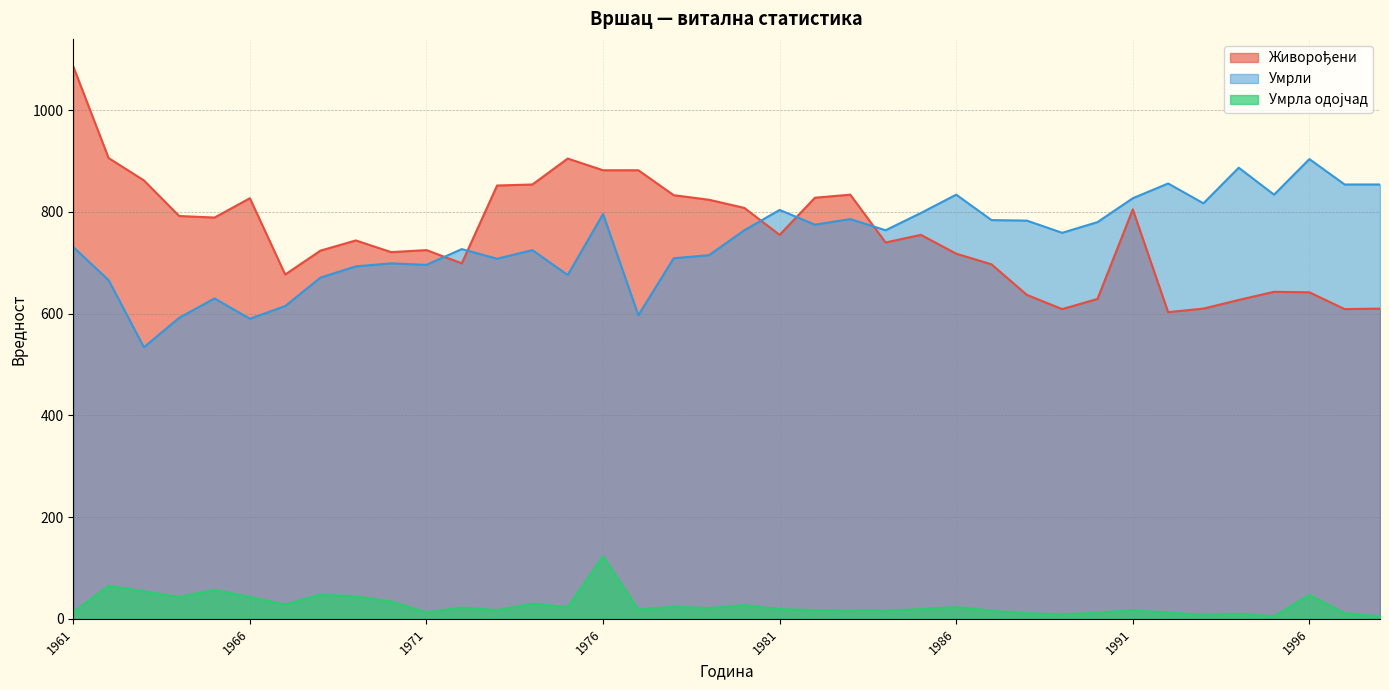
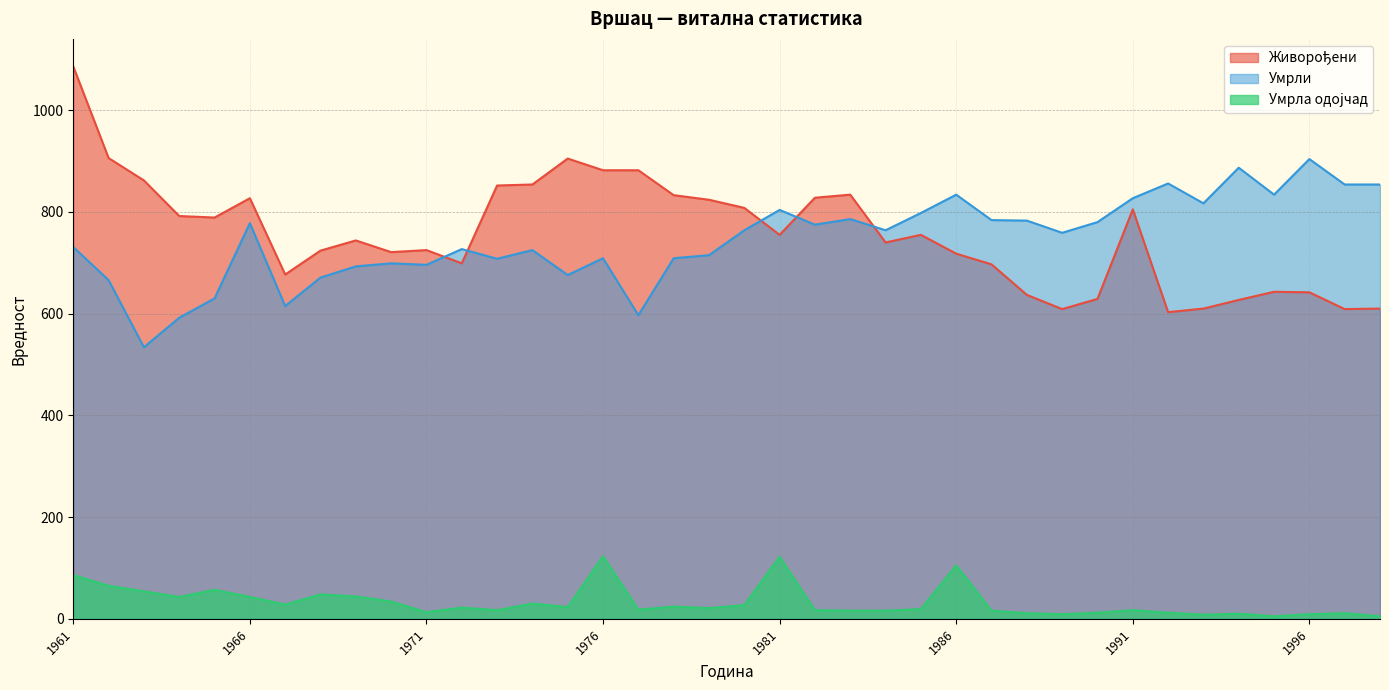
Умрла одојчад, 1961: 10 -> 90
Умрли, 1966: 590 -> 780
Умрли, 1976: 800 -> 710
Умрла одојчад, 1981: 20 -> 120
Умрла одојчад, 1986: 20 -> 110
Умрла одојчад, 1996: 50 -> 10
